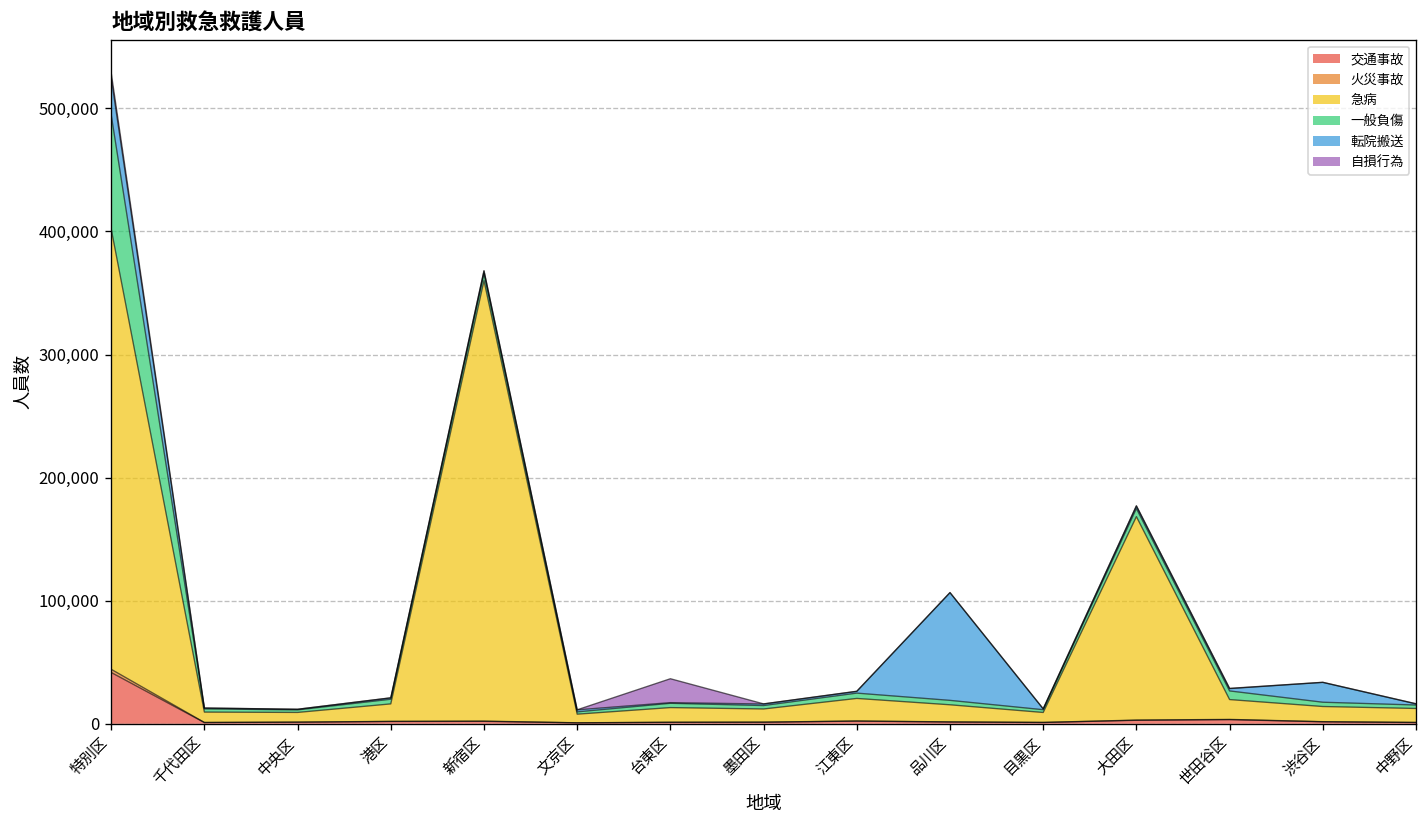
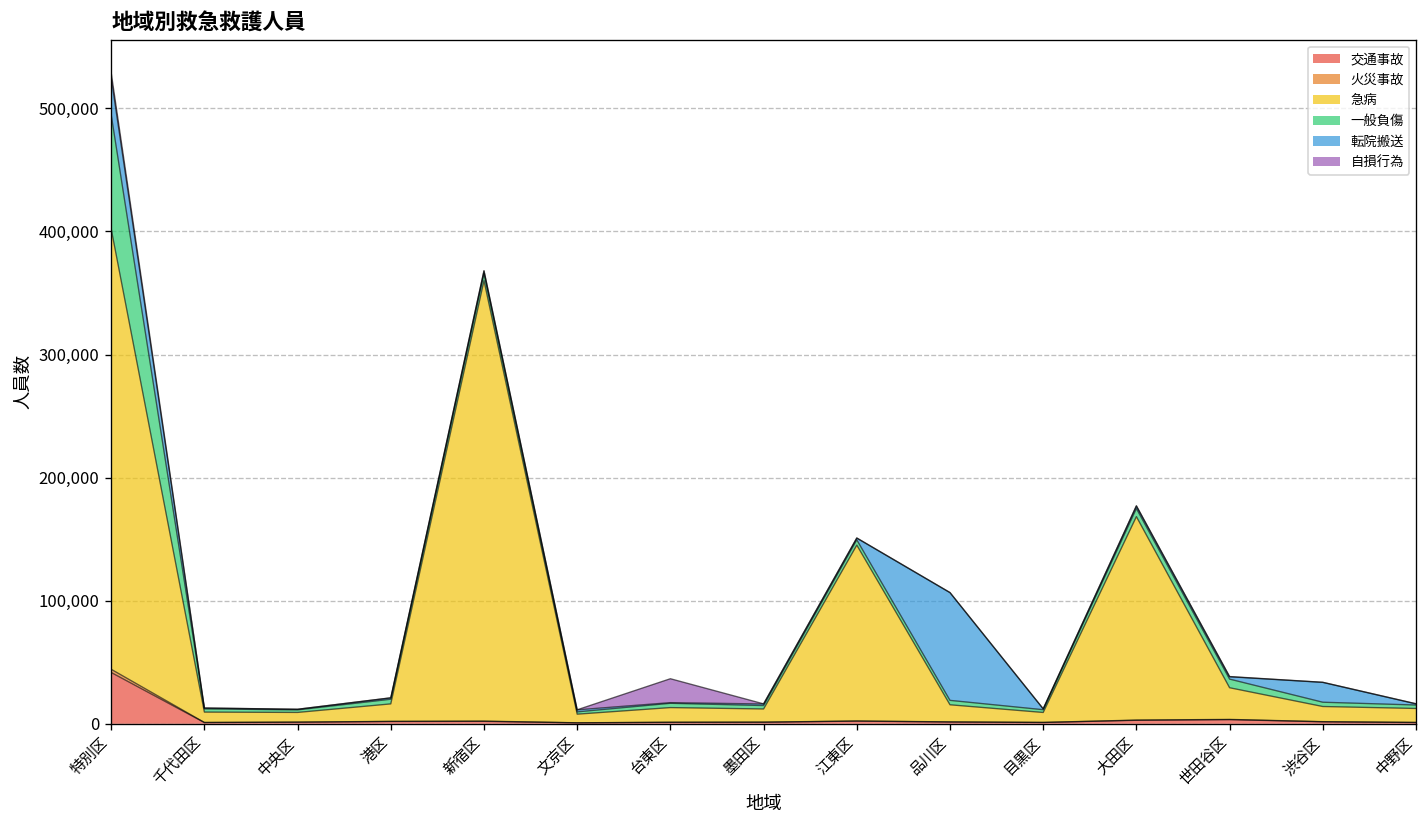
急病, 江東区: 18,000 -> 143,000
急病, 世田谷区: 16,000 -> 26,000
